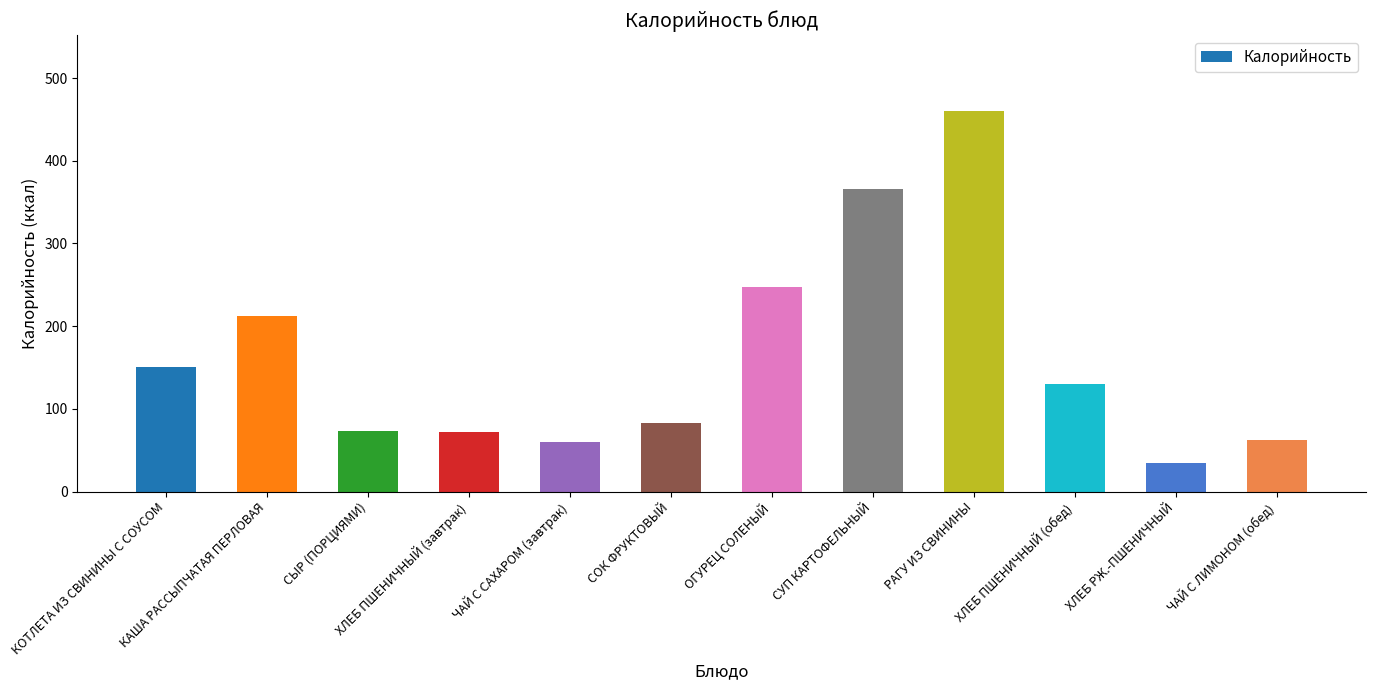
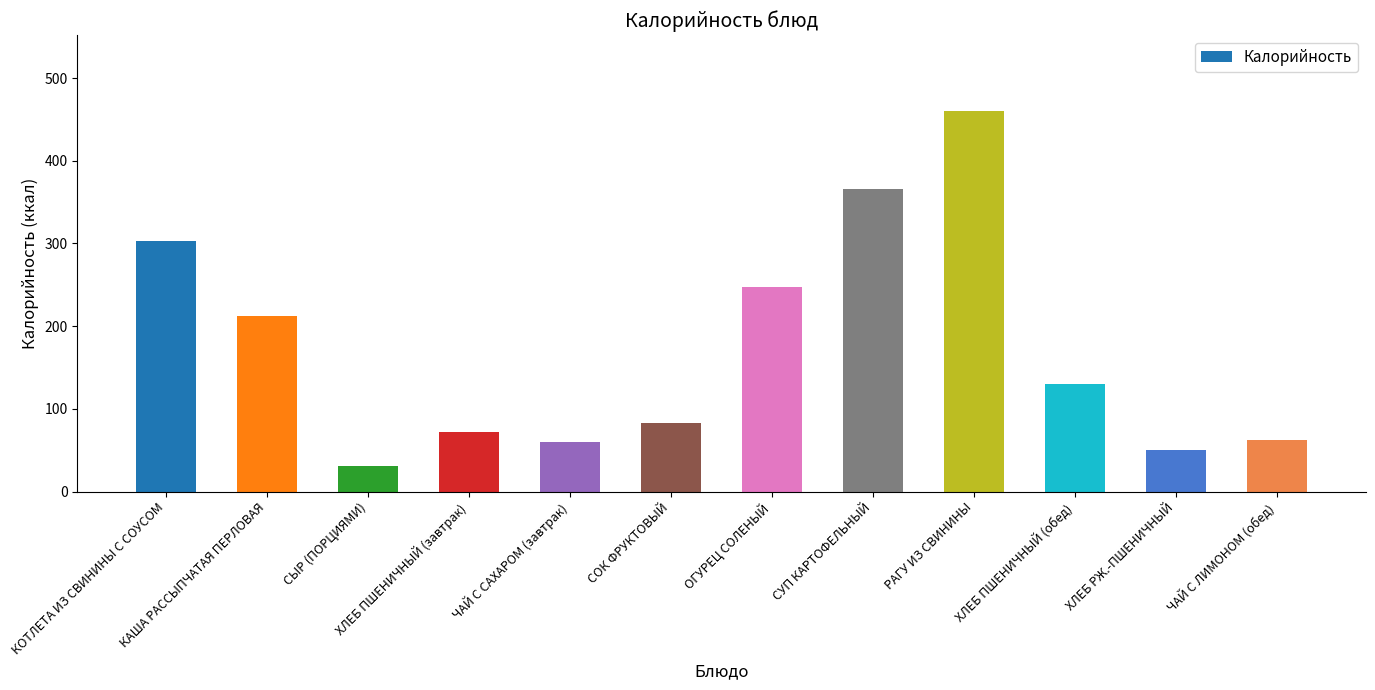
КОТЛЕТА ИЗ СВИНИНЫ С СОУСОМ: 150 -> 300
СЫР (ПОРЦИЯМИ): 70 -> 30
ХЛЕБ РЖ.-ПШЕНИЧНЫЙ: 40 -> 50
